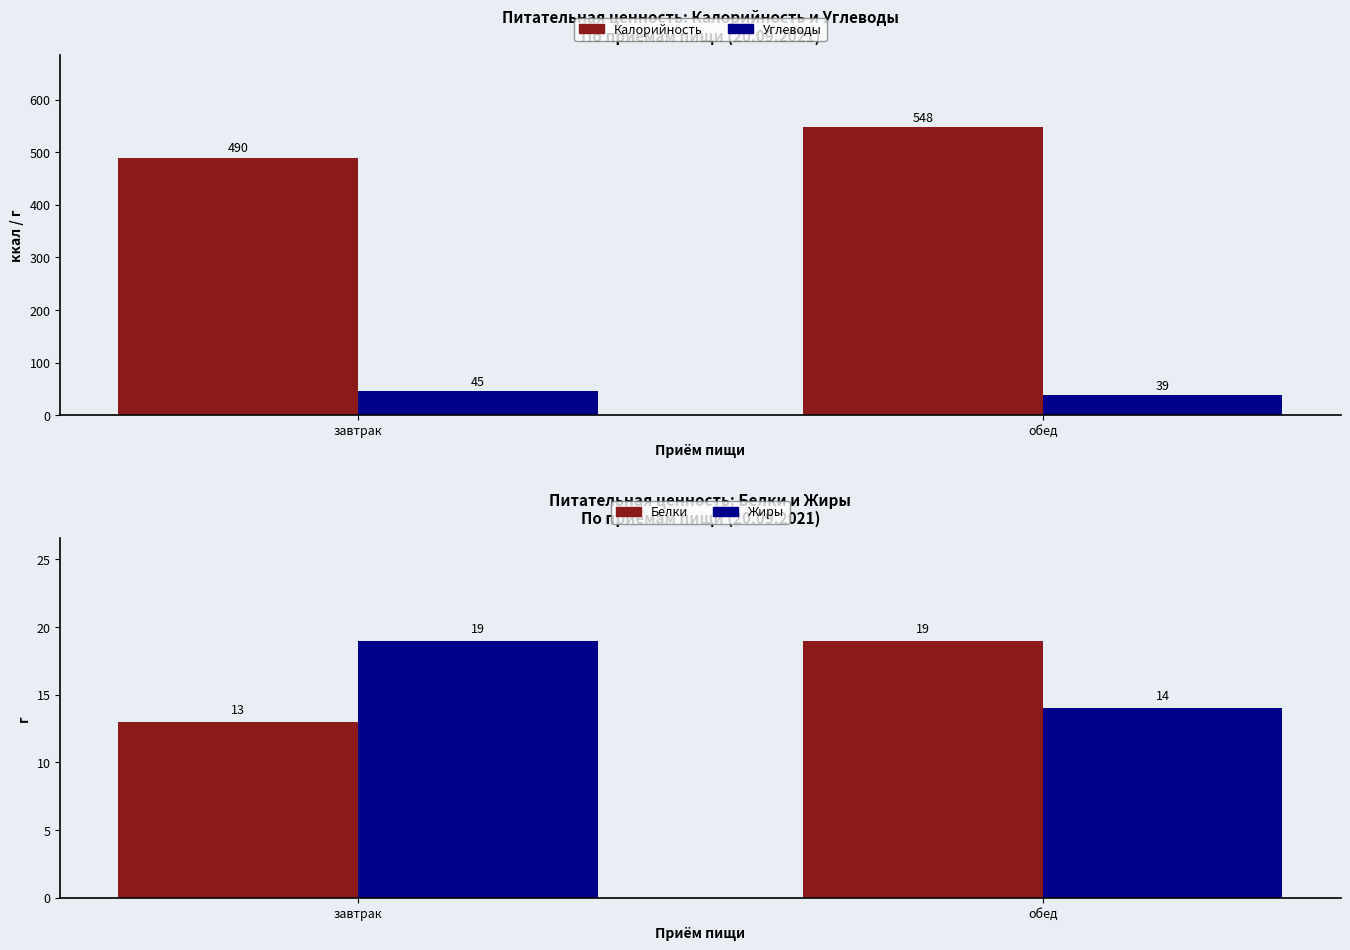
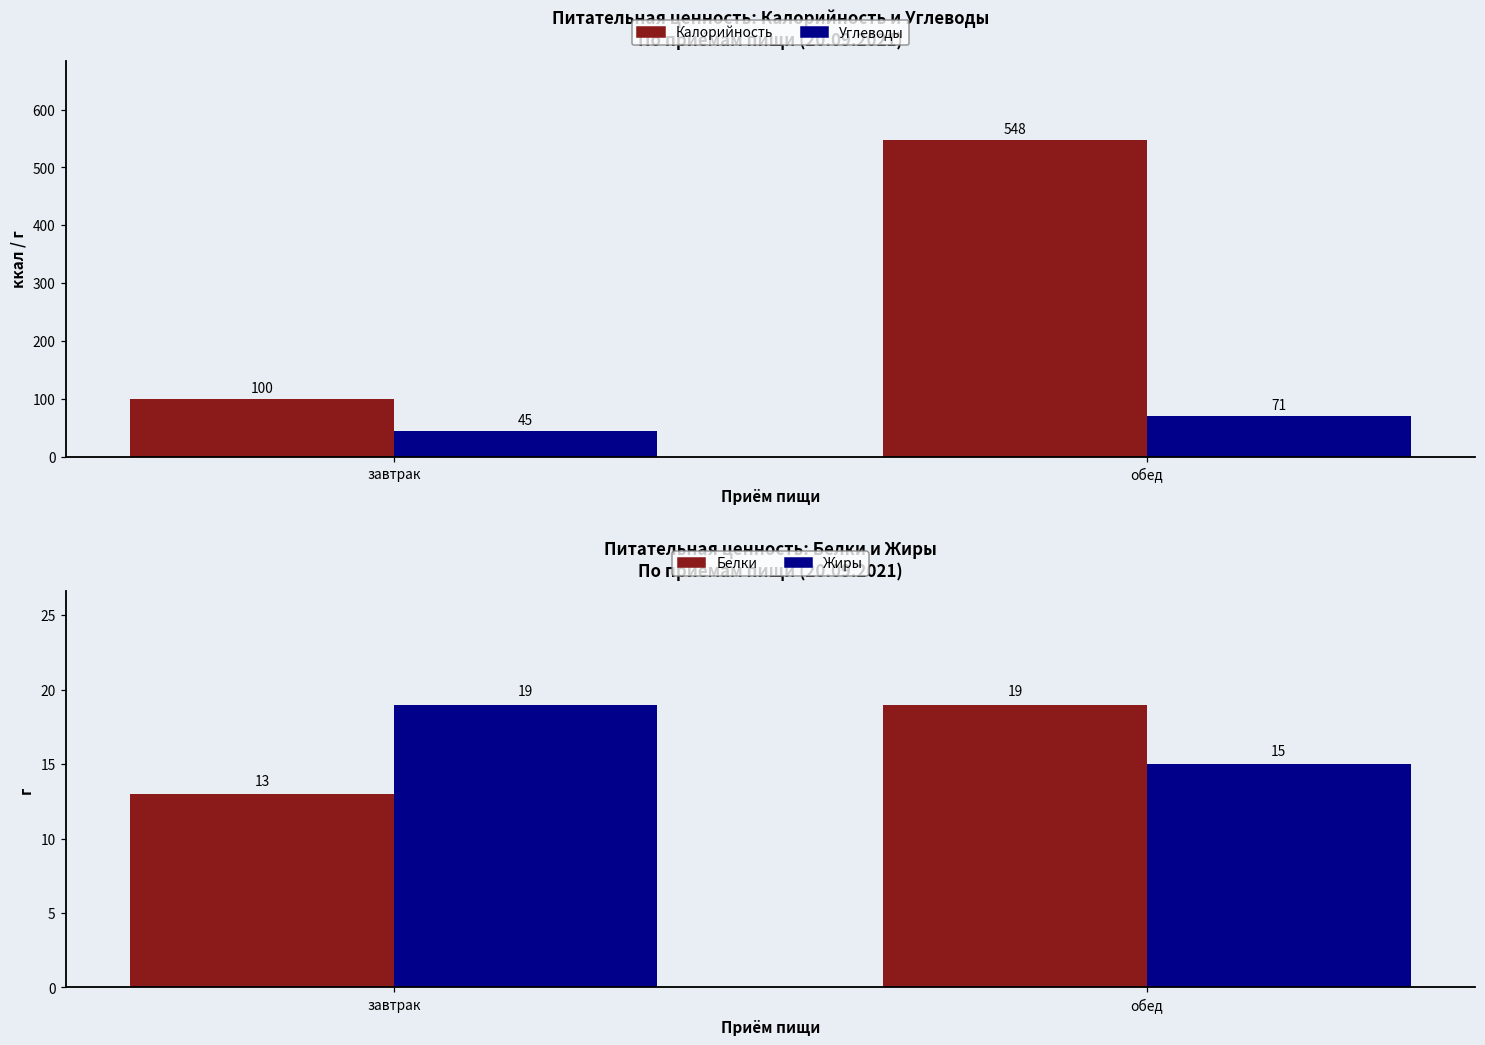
Питательная ценность: Калорийность и Углеводы По приёмам пищи (20.09.2021), Калорийность, завтрак: 490 -> 100
Питательная ценность: Калорийность и Углеводы По приёмам пищи (20.09.2021), Углеводы, обед: 39 -> 71
Питательная ценность: Белки и Жиры По приёмам пищи (20.09.2021), Жиры, обед: 14 -> 15
